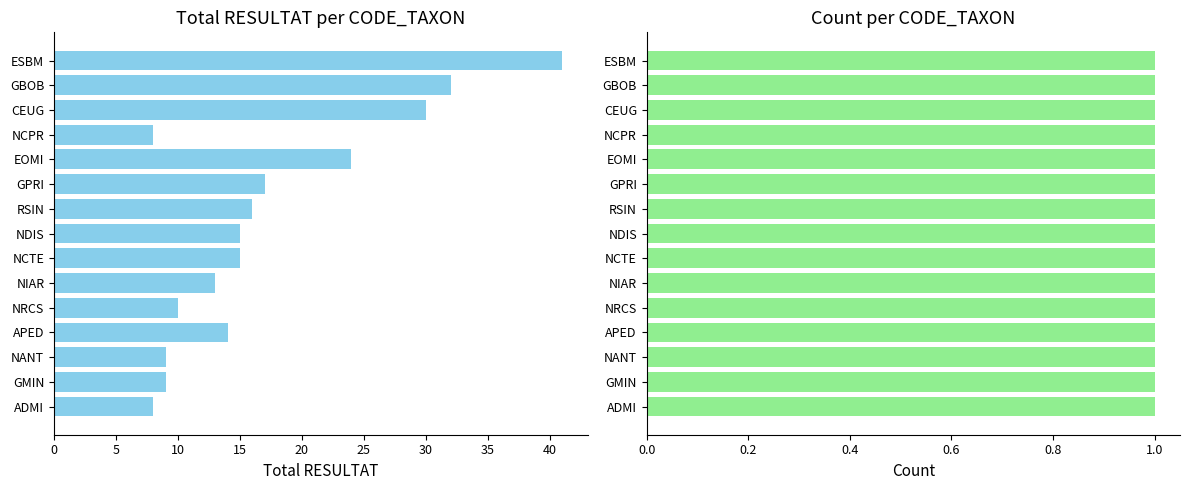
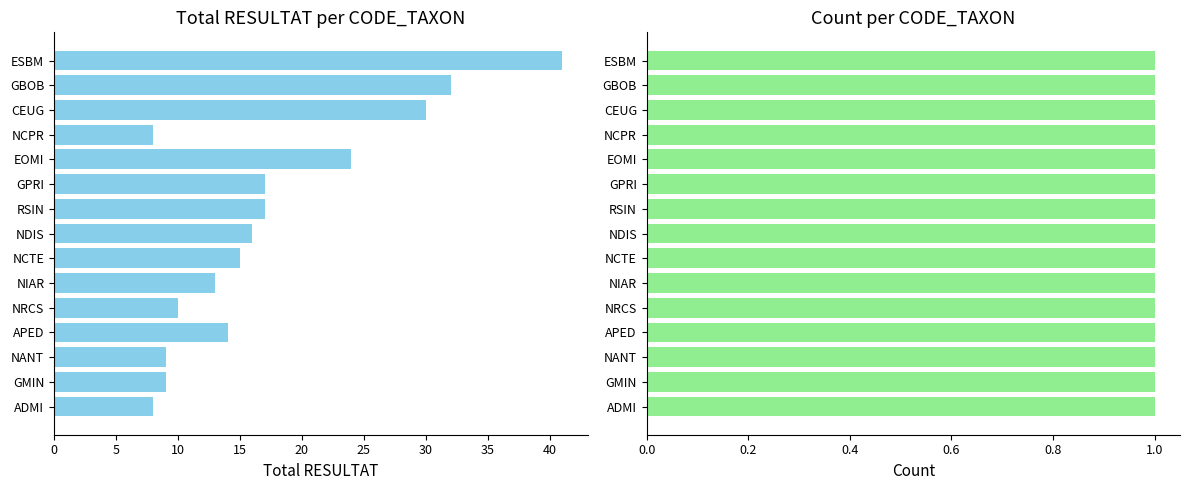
Total RESULTAT per CODE_TAXON, RSIN: 16 -> 17
Total RESULTAT per CODE_TAXON, NDIS: 15 -> 16
